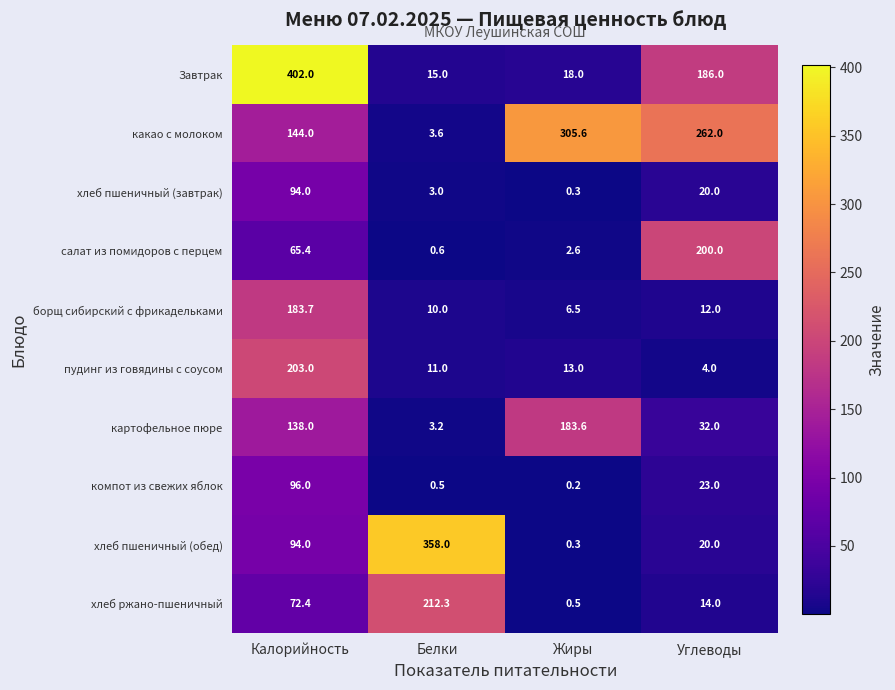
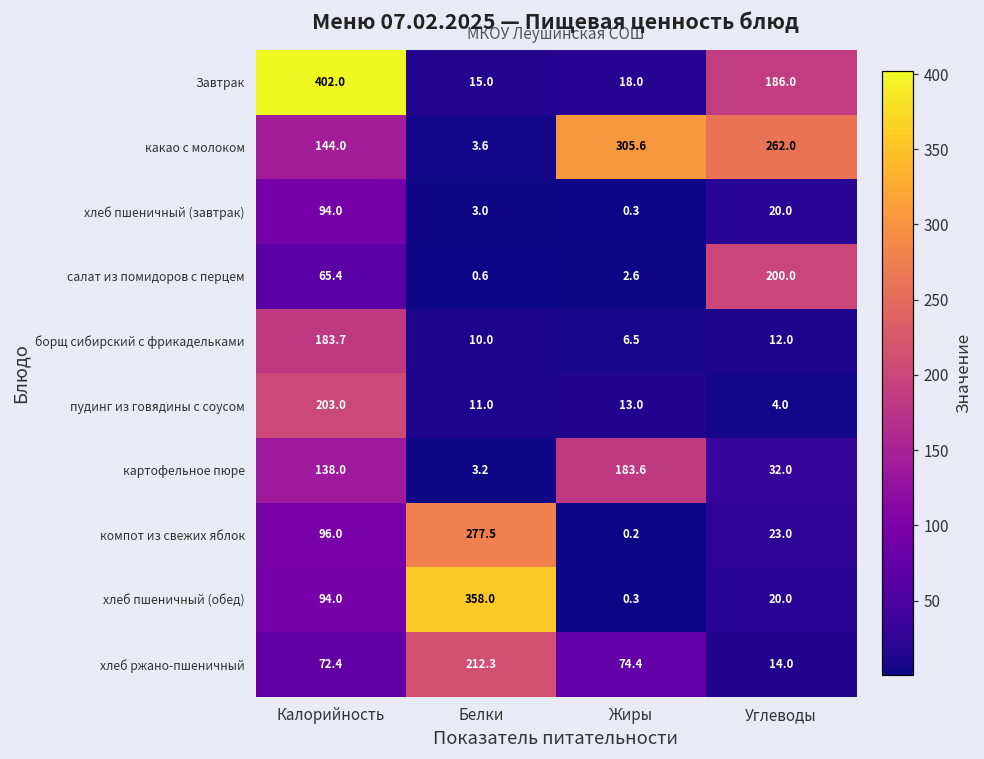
компот из свежих яблок, Белки: 0.5 -> 277.5
хлеб ржано-пшеничный, Жиры: 0.5 -> 74.4
